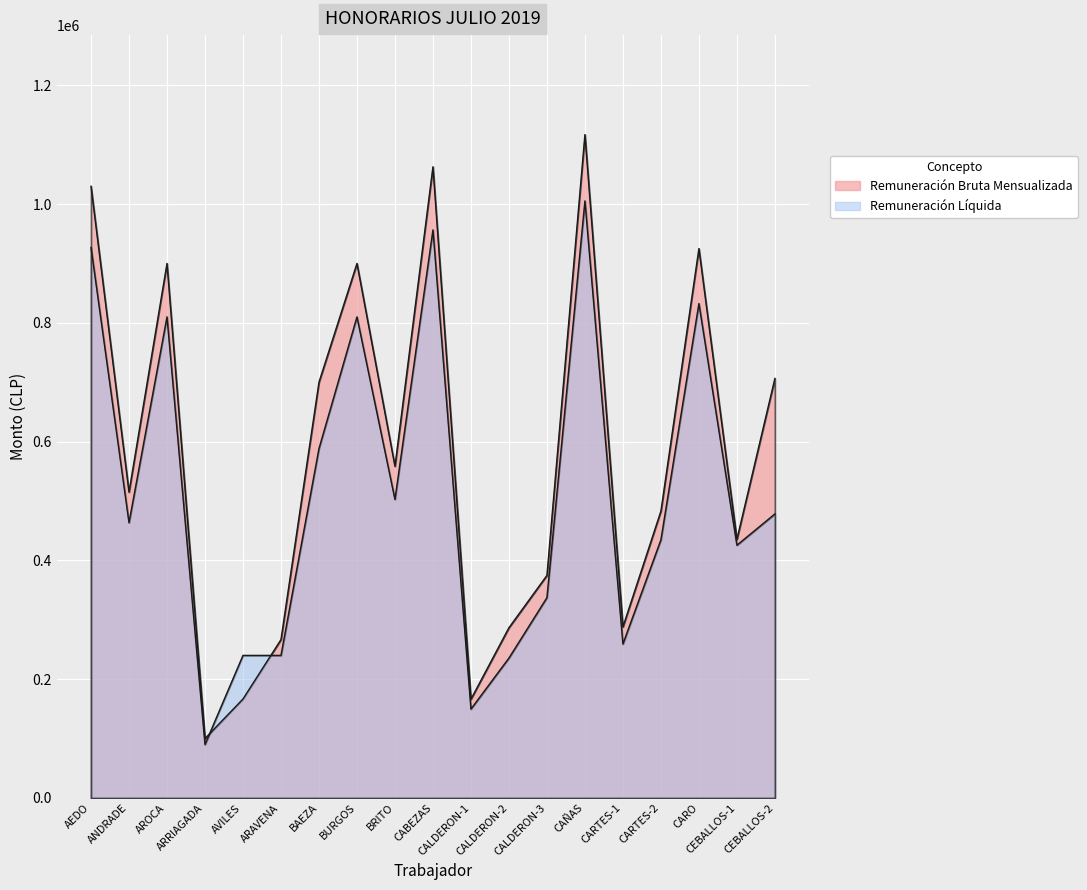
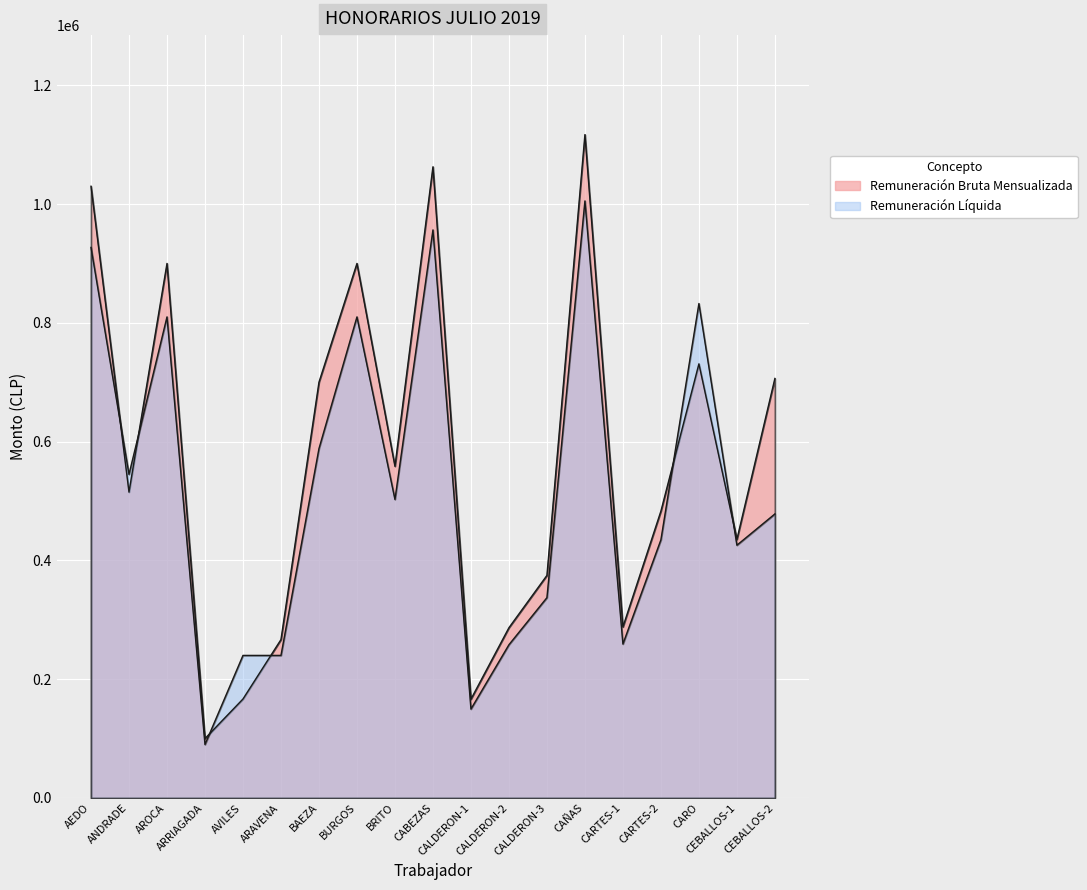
Remuneración Líquida, ANDRADE: 460000 -> 540000
Remuneración Líquida, CALDERON-2: 240000 -> 260000
Remuneración Bruta Mensualizada, CARO: 930000 -> 730000
